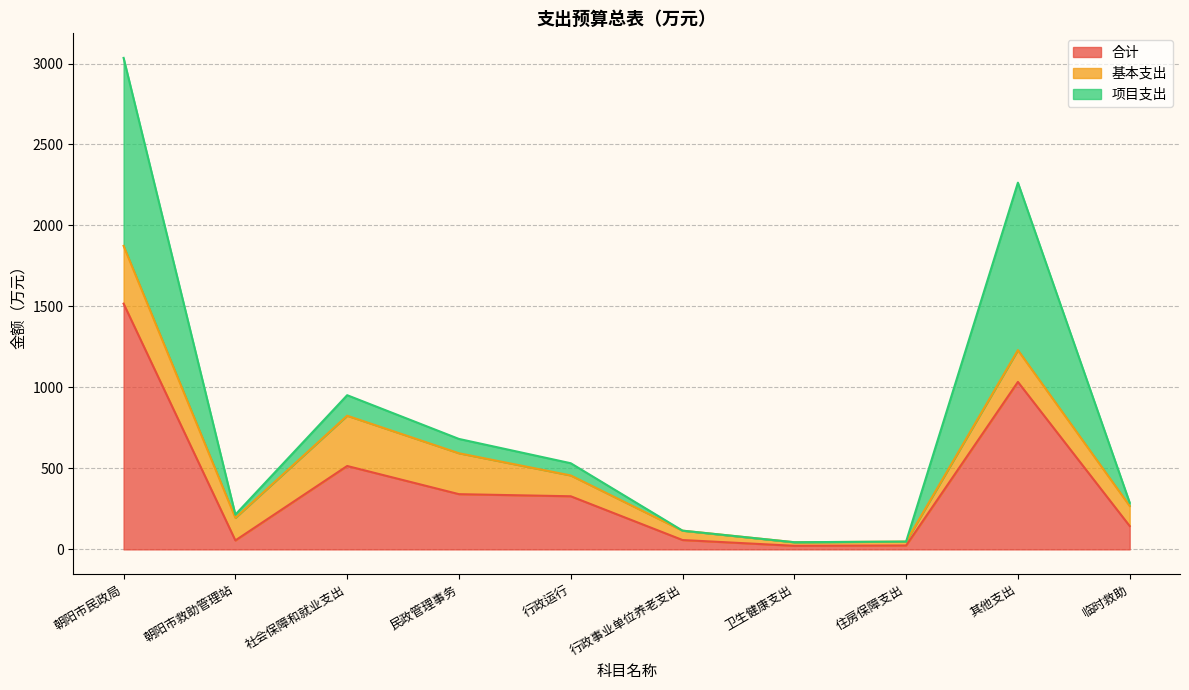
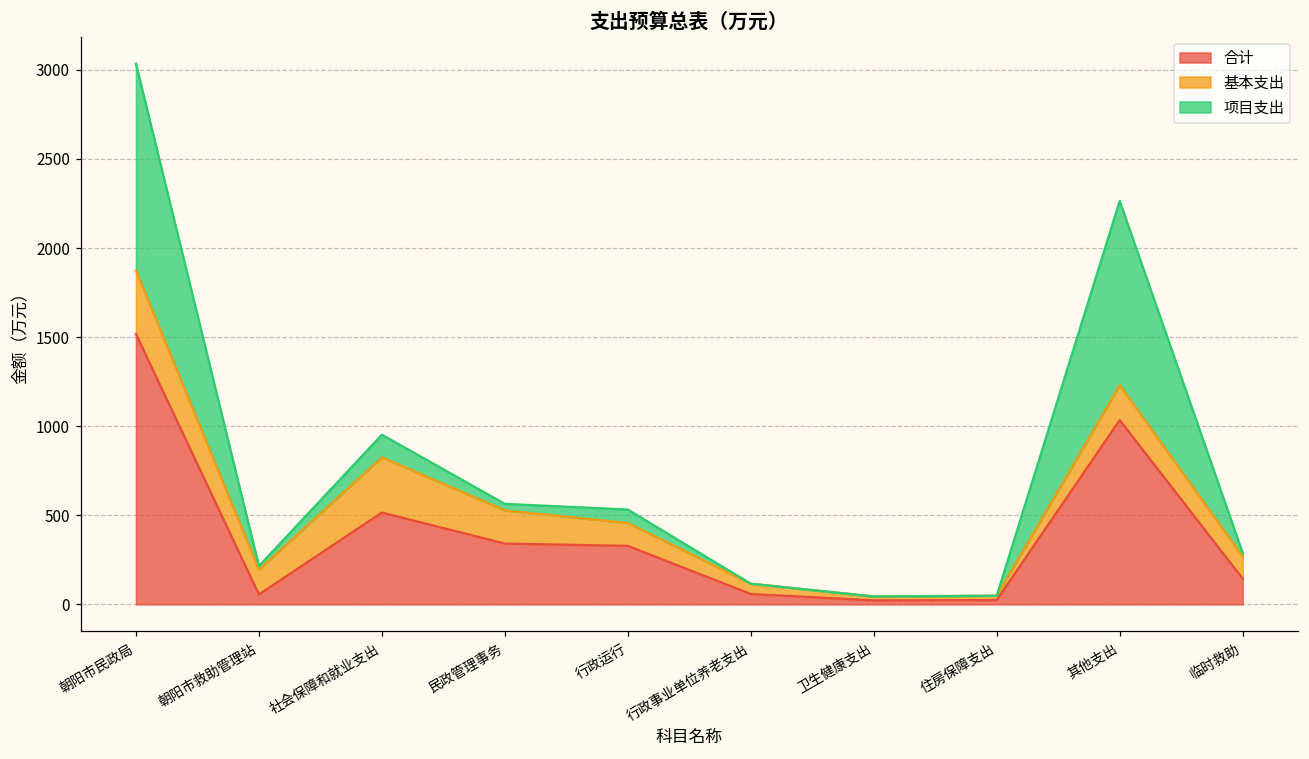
基本支出, 民政管理事务: 250 -> 190
项目支出, 民政管理事务: 90 -> 40
